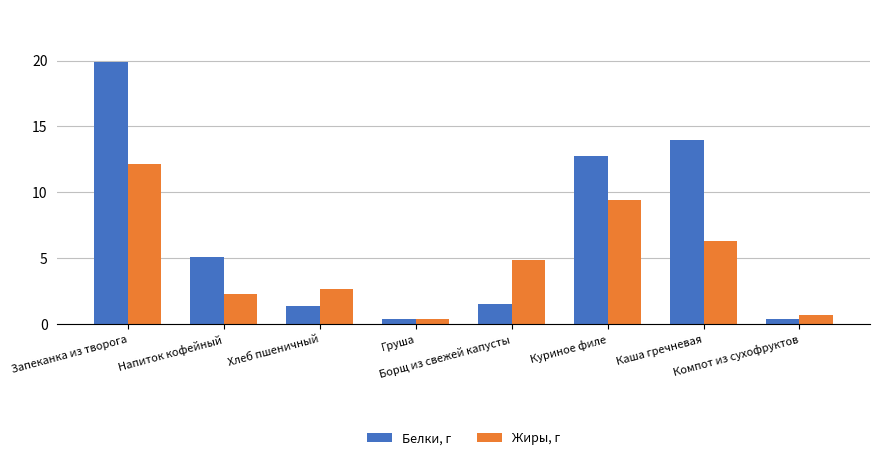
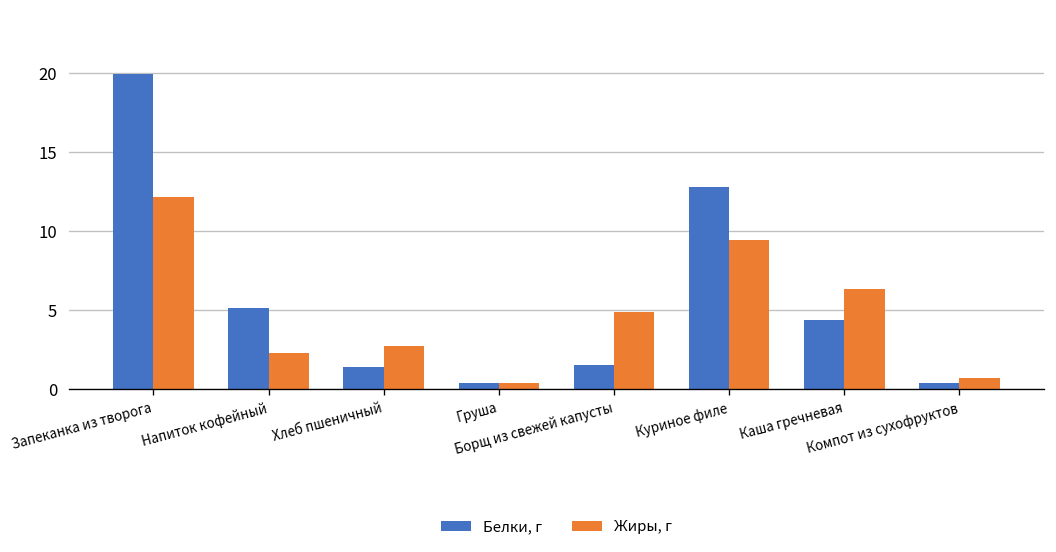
Белки, г, Каша гречневая: 14.0 -> 4.4
